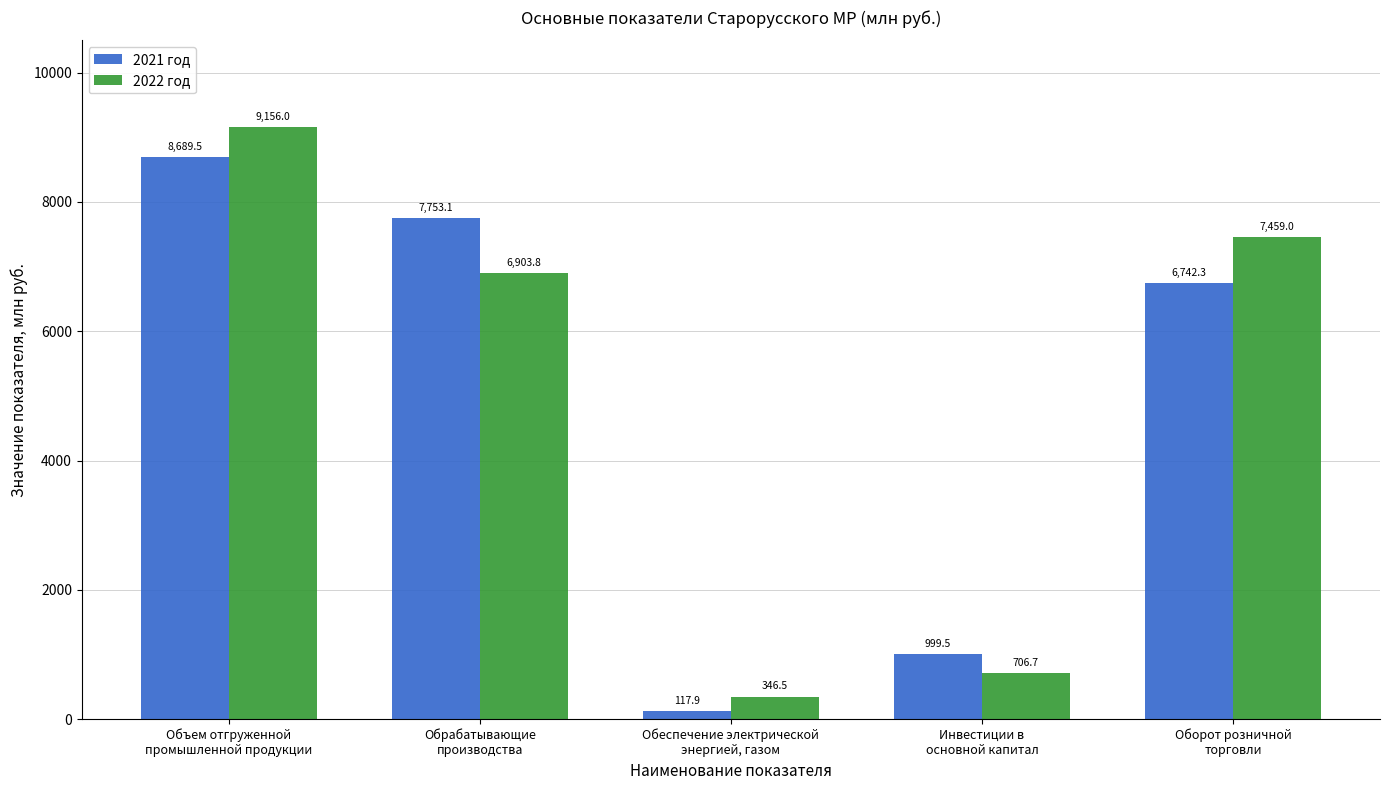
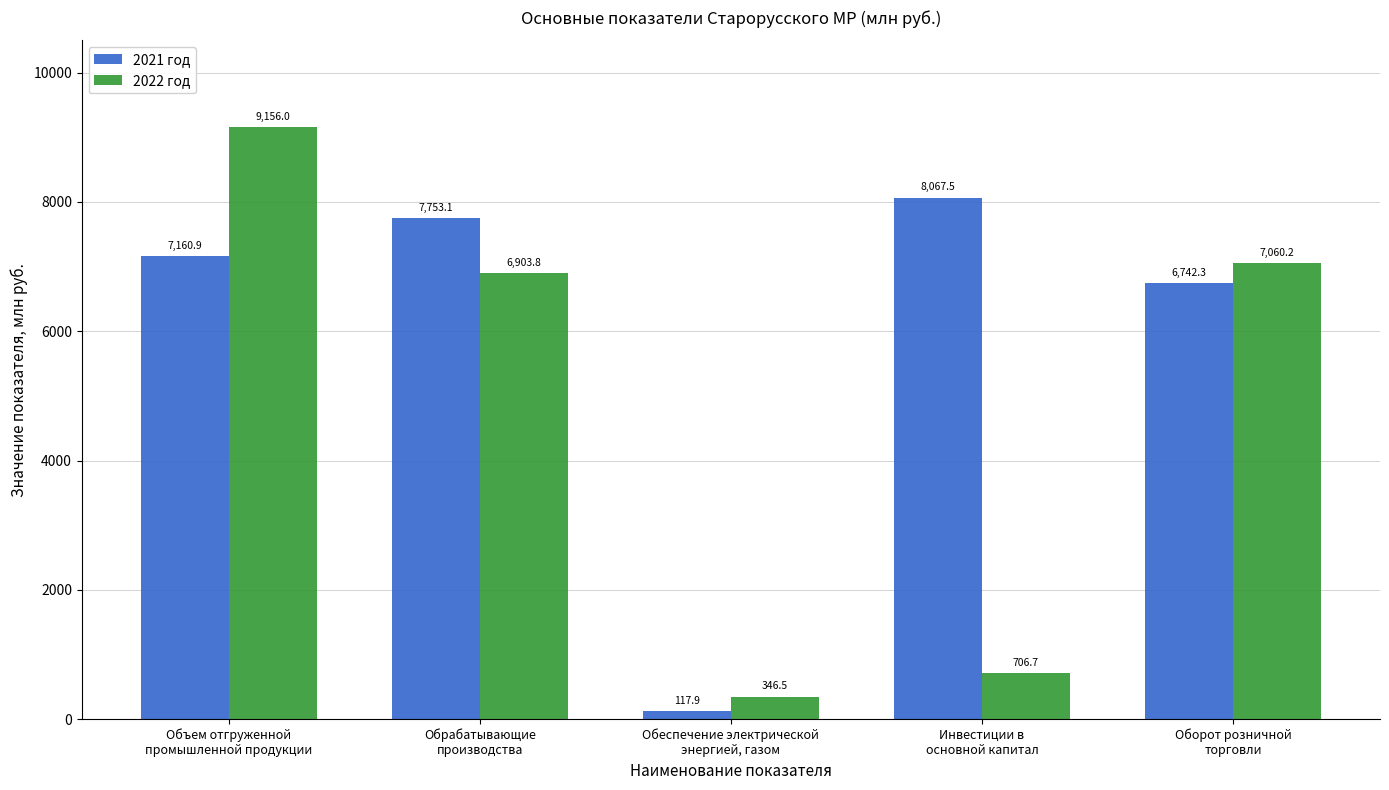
2021 год, Объем отгруженной промышленной продукции: 8,689.5 -> 7,160.9
2021 год, Инвестиции в основной капитал: 999.5 -> 8,067.5
2022 год, Оборот розничной торговли: 7,459.0 -> 7,060.2
